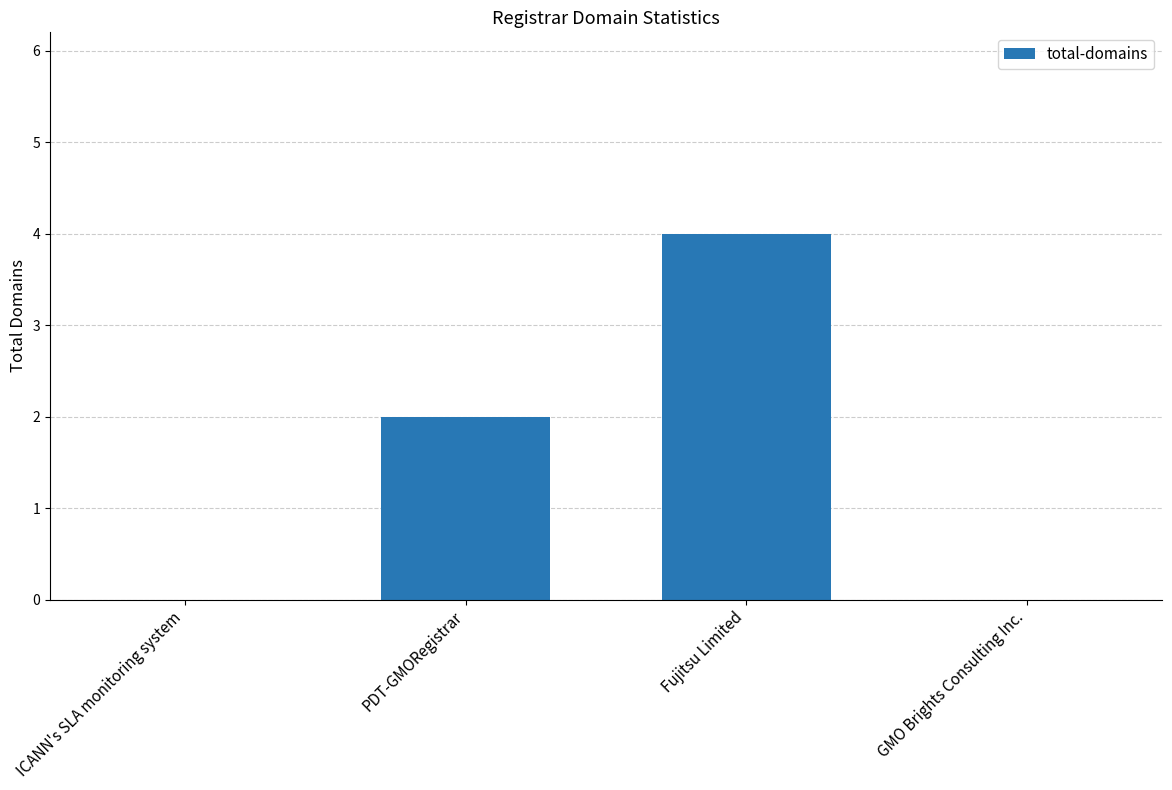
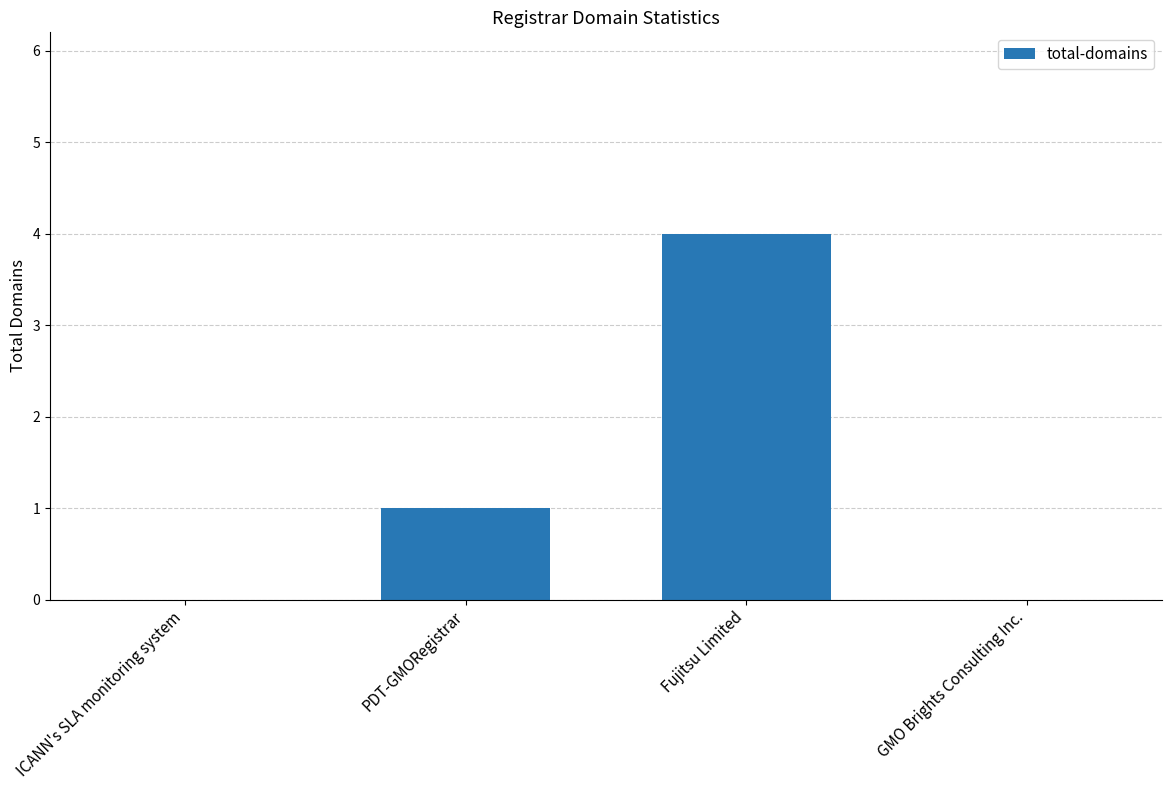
PDT-GMORegistrar: 2 -> 1
